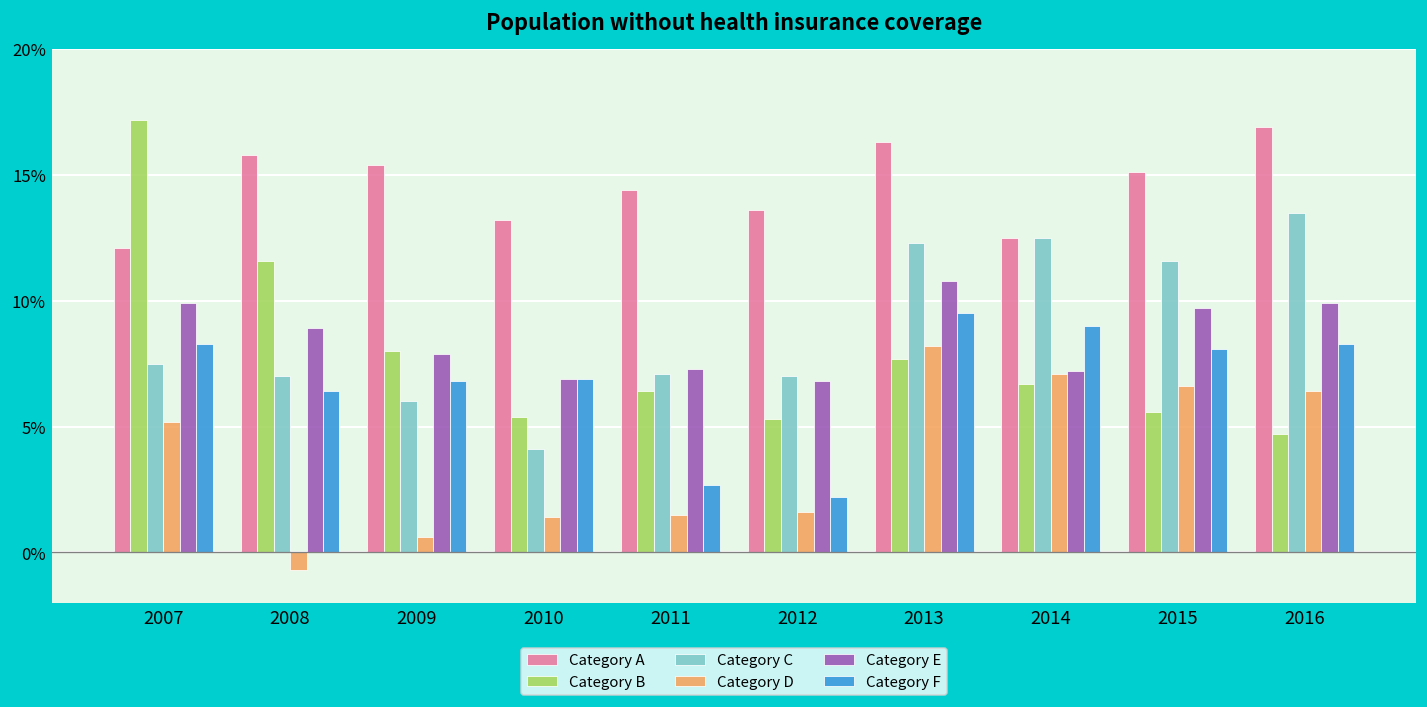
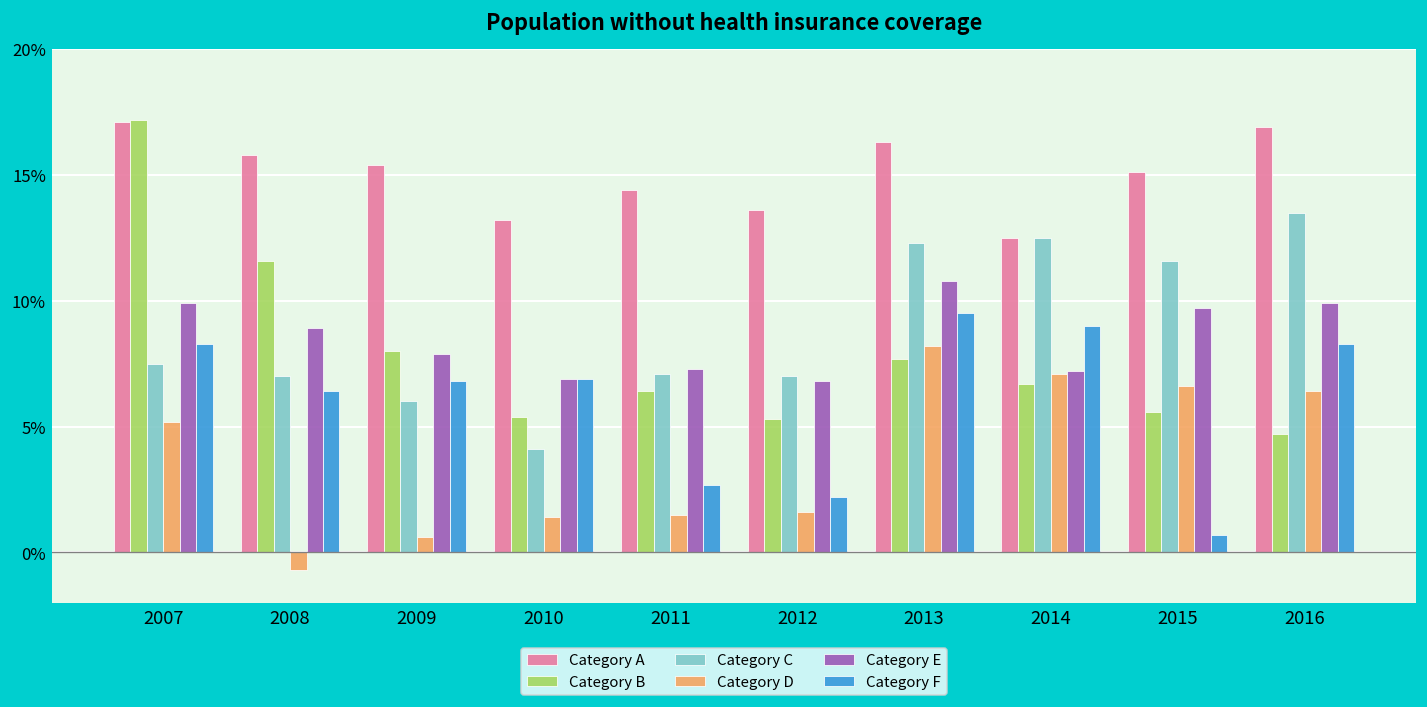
Category A, 2007: 12.1% -> 17.1%
Category F, 2015: 8.1% -> 0.7%
